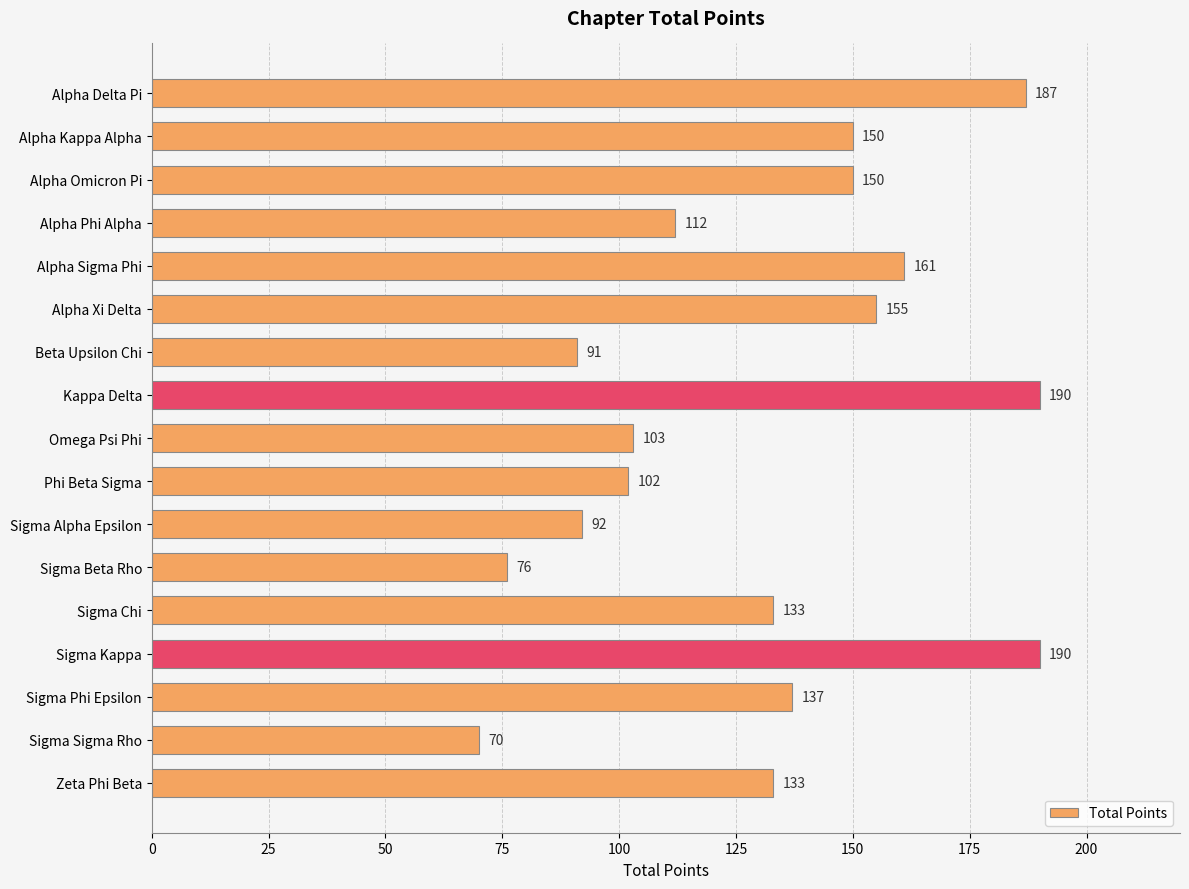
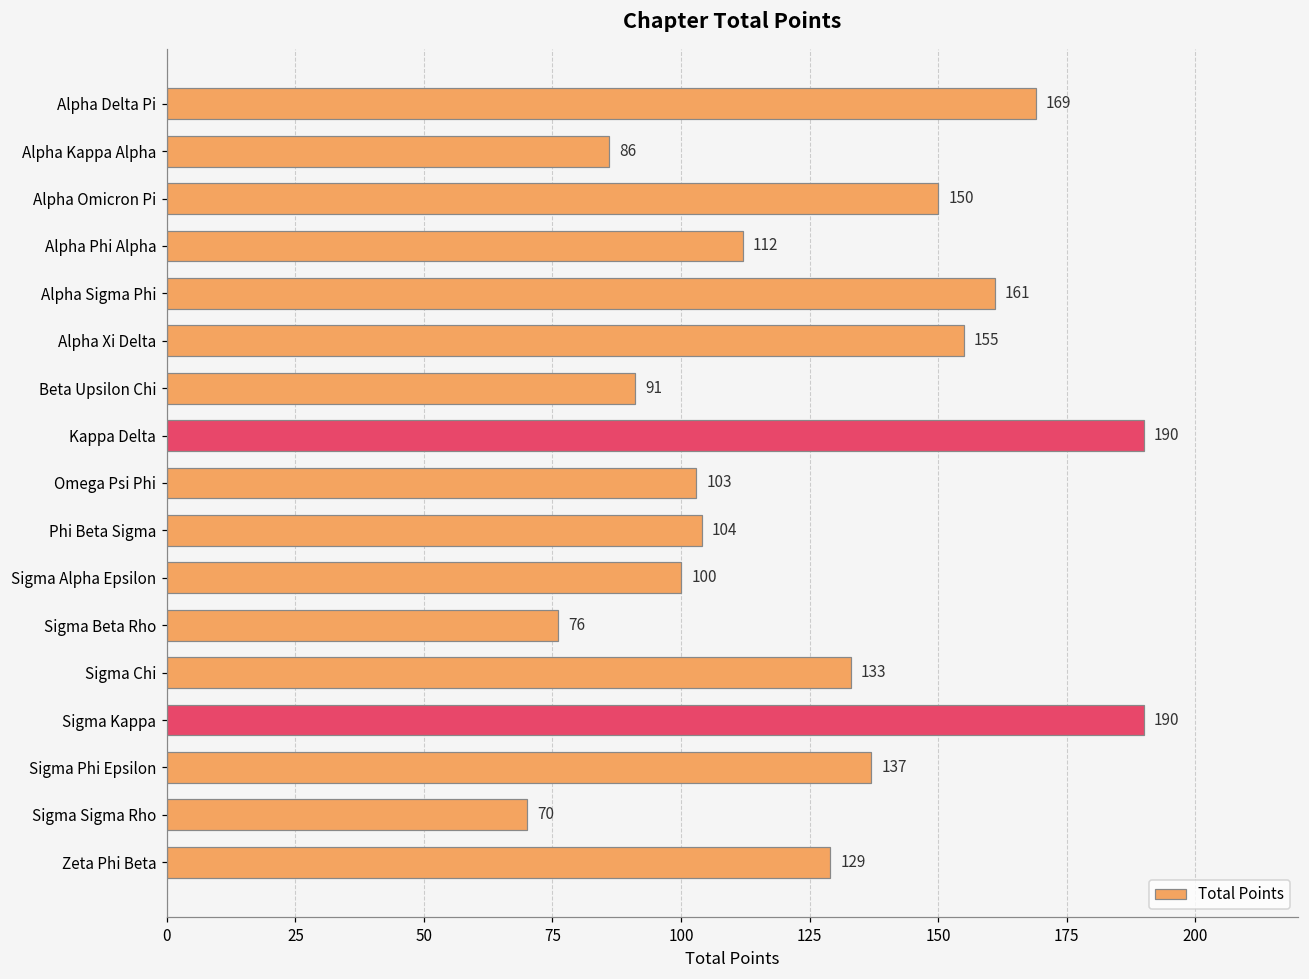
Alpha Delta Pi: 187 -> 169
Alpha Kappa Alpha: 150 -> 86
Phi Beta Sigma: 102 -> 104
Sigma Alpha Epsilon: 92 -> 100
Zeta Phi Beta: 133 -> 129
